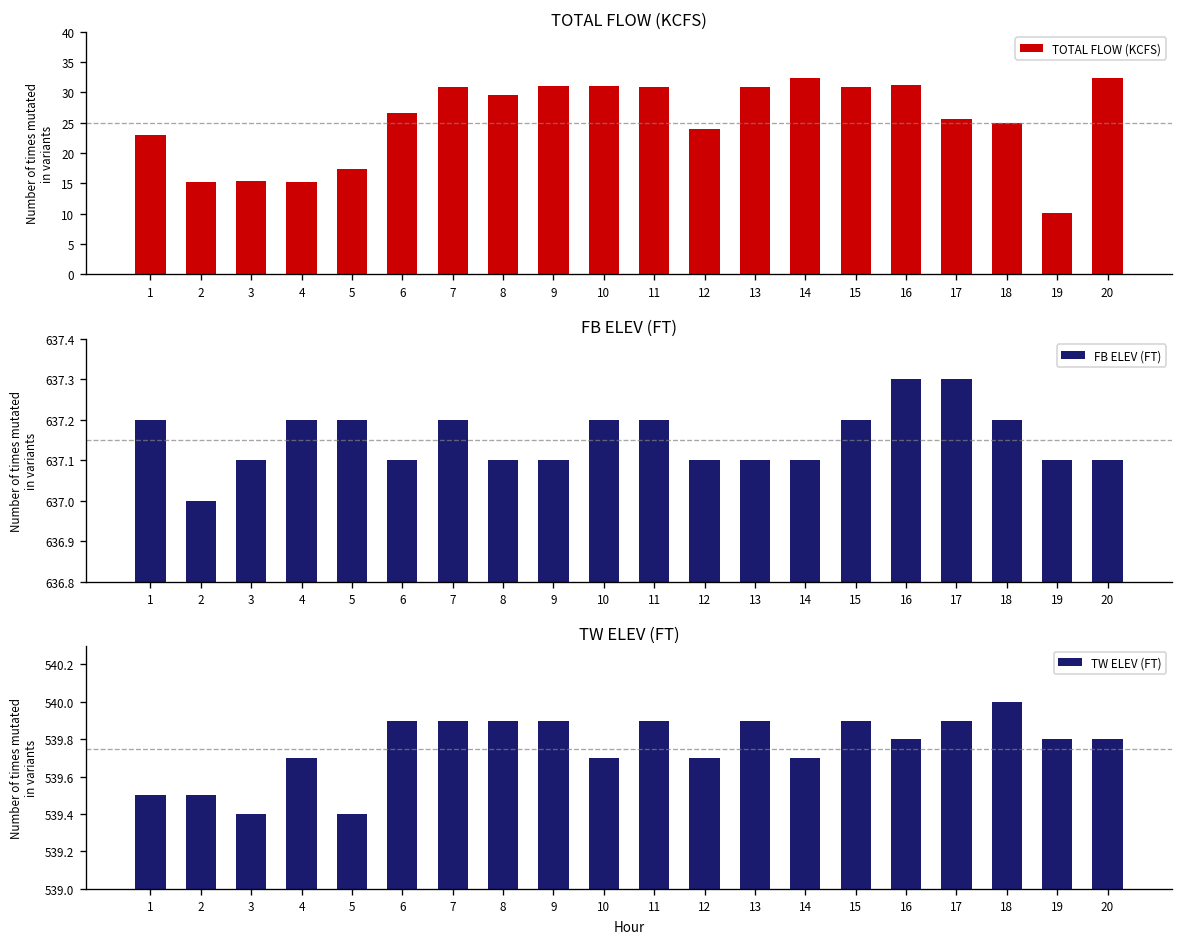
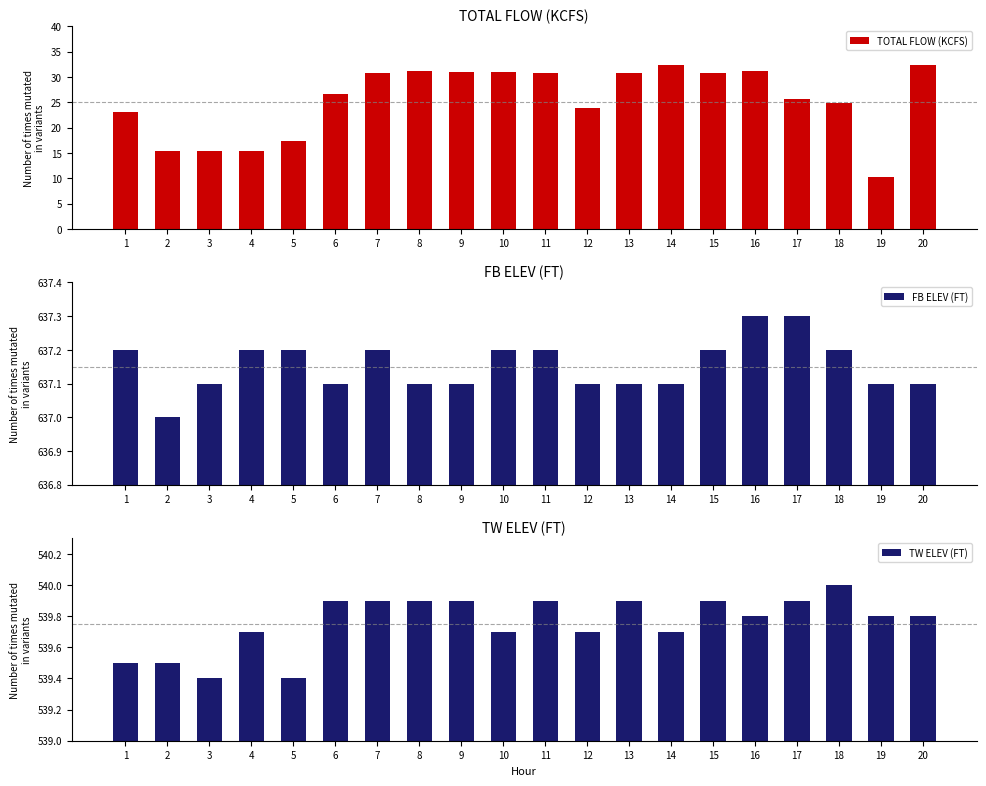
TOTAL FLOW (KCFS), 8: 30 -> 31
